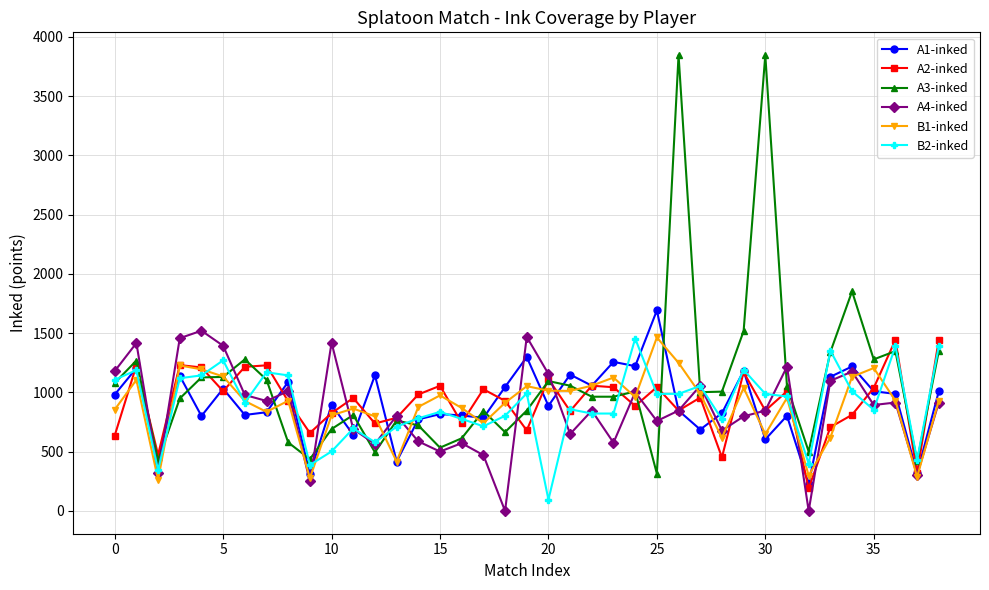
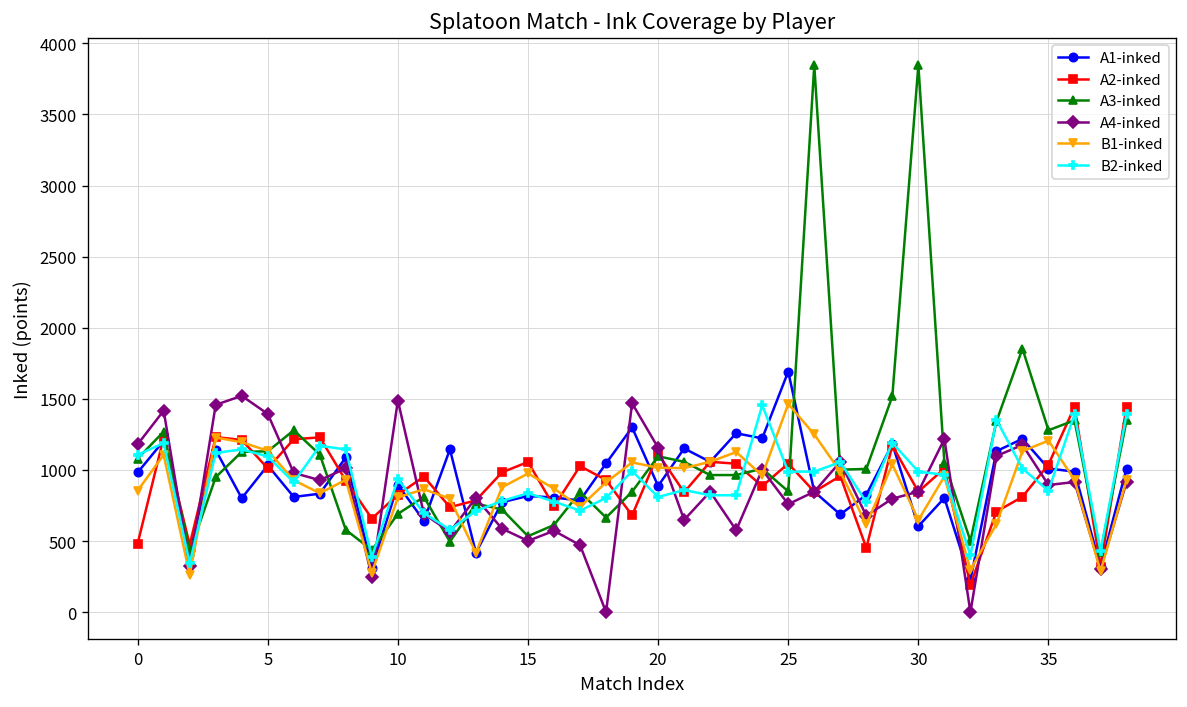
A2-inked, 0: 640 -> 480
B2-inked, 5: 1270 -> 1100
A4-inked, 10: 1420 -> 1490
B2-inked, 10: 500 -> 940
B2-inked, 20: 100 -> 810
A3-inked, 25: 320 -> 850
